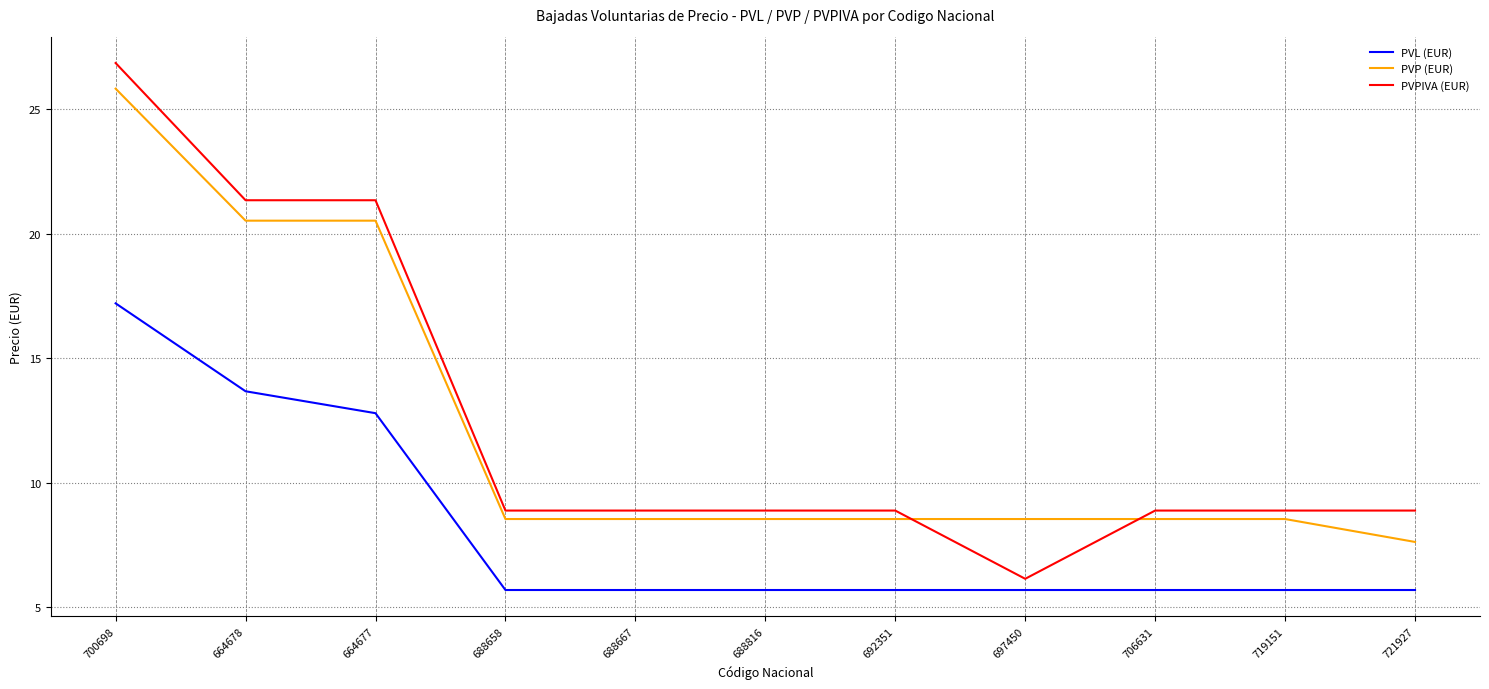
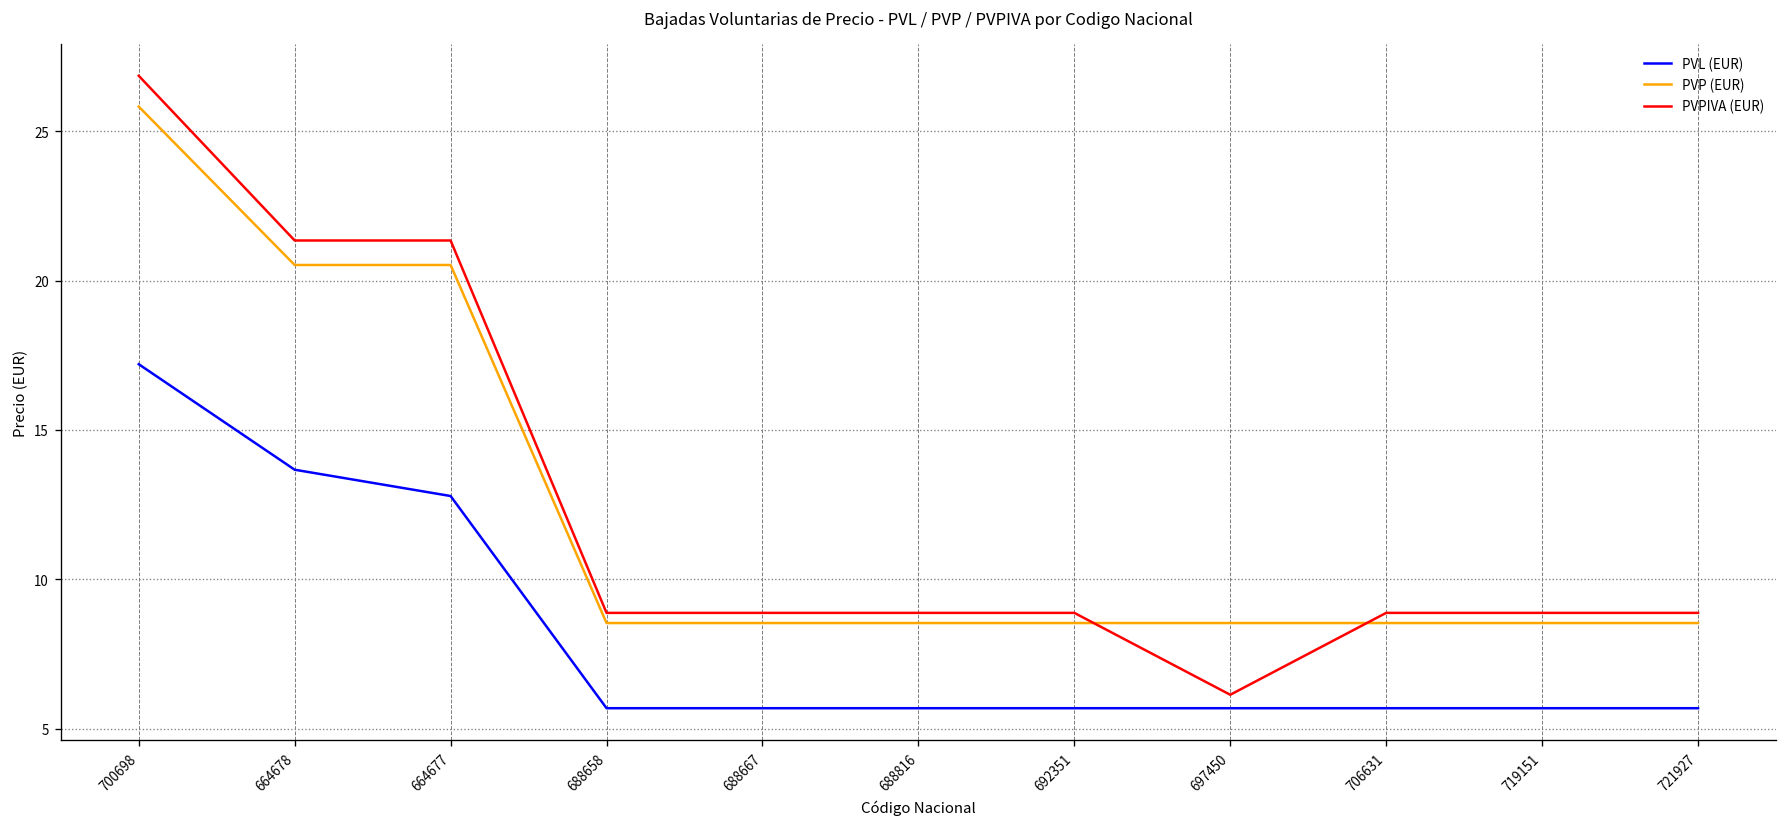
PVP (EUR), 721927: 7.6 -> 8.5
